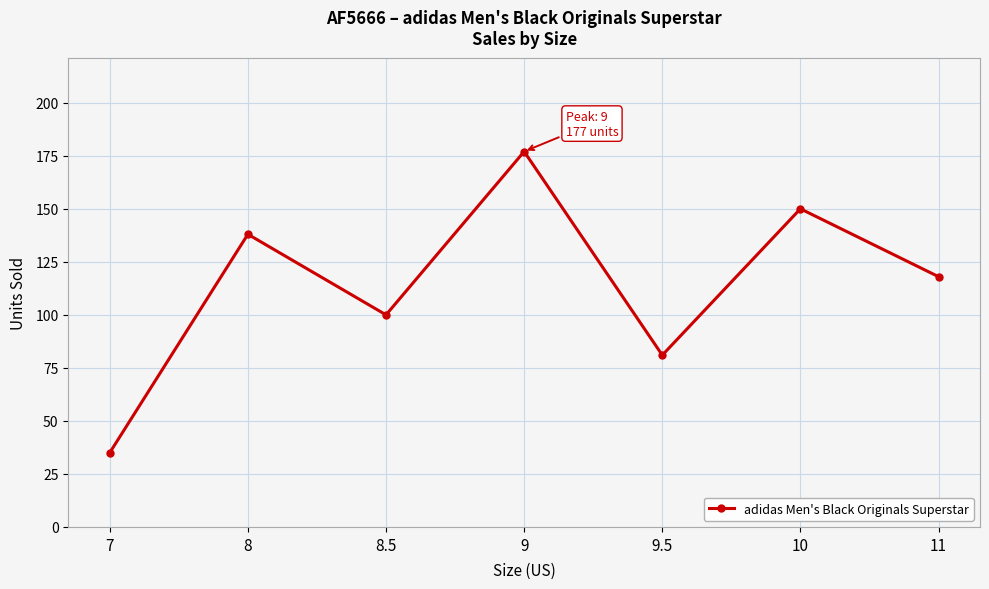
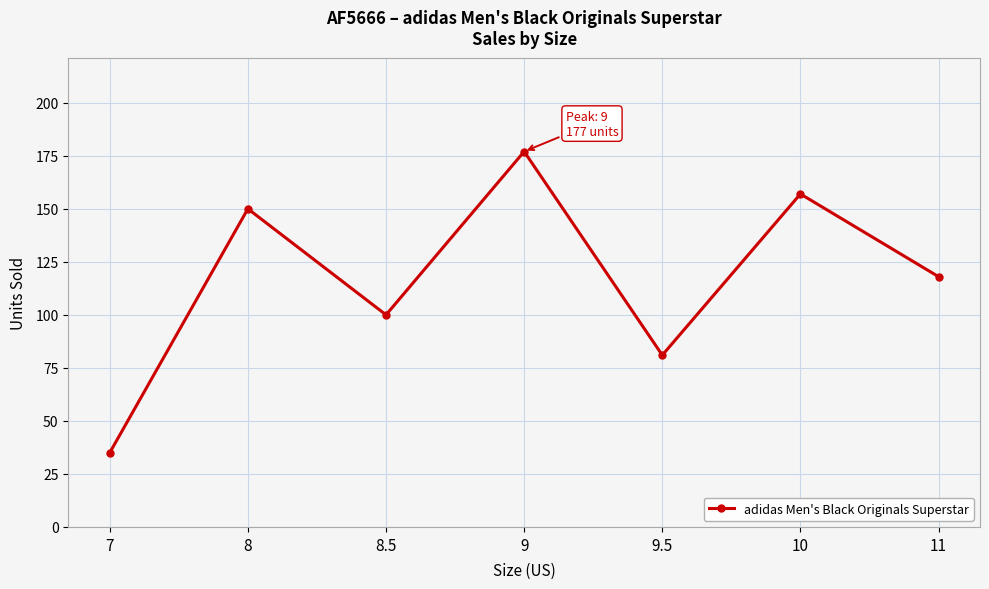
8: 138 -> 150
10: 150 -> 157
